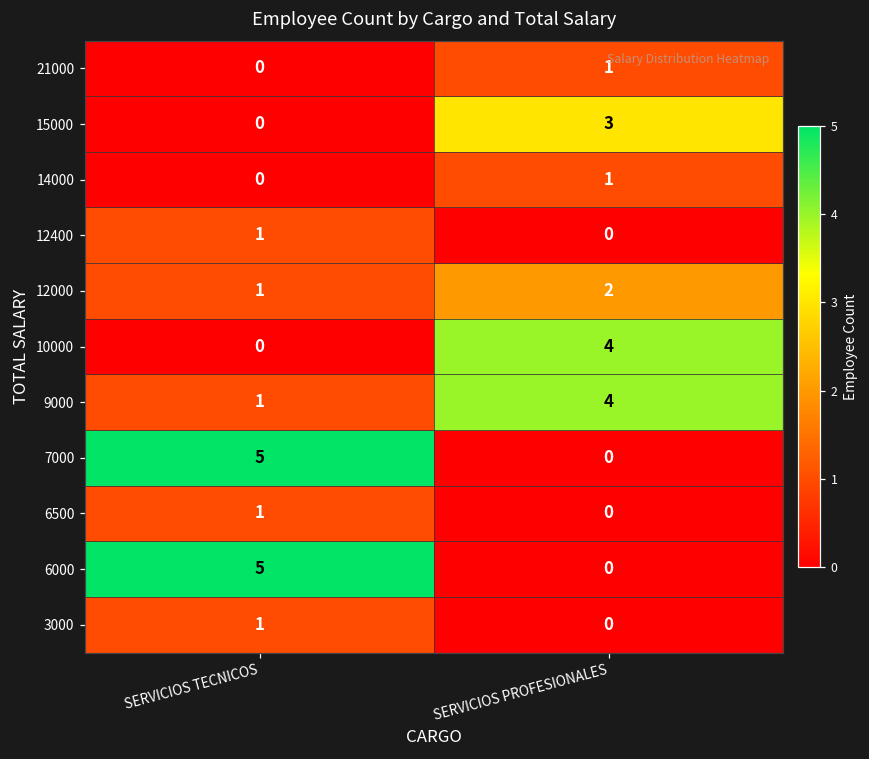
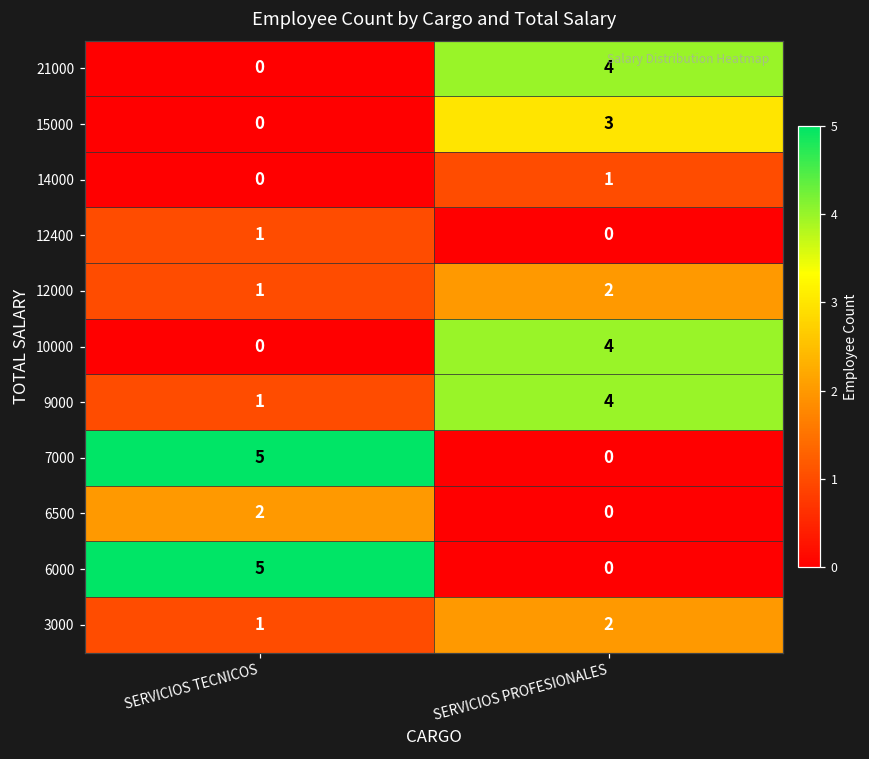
21000, SERVICIOS PROFESIONALES: 1 -> 4
6500, SERVICIOS TECNICOS: 1 -> 2
3000, SERVICIOS PROFESIONALES: 0 -> 2
